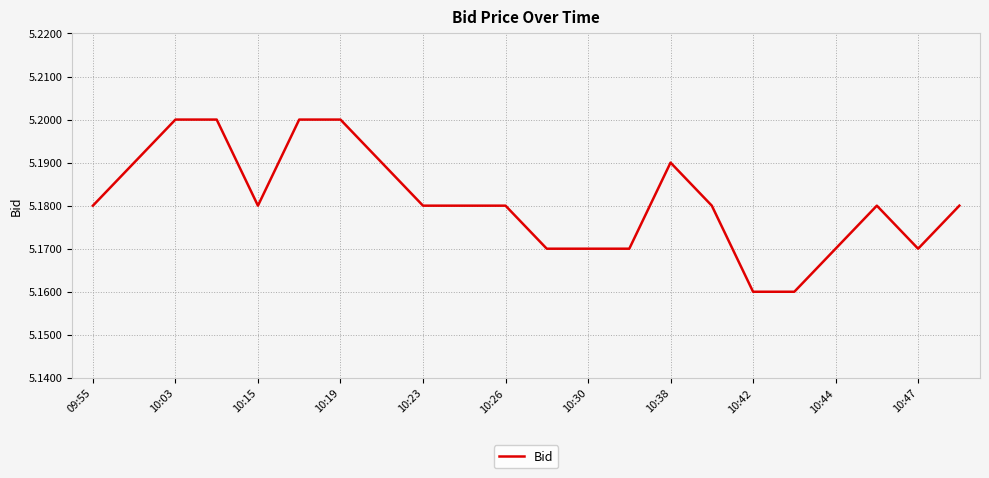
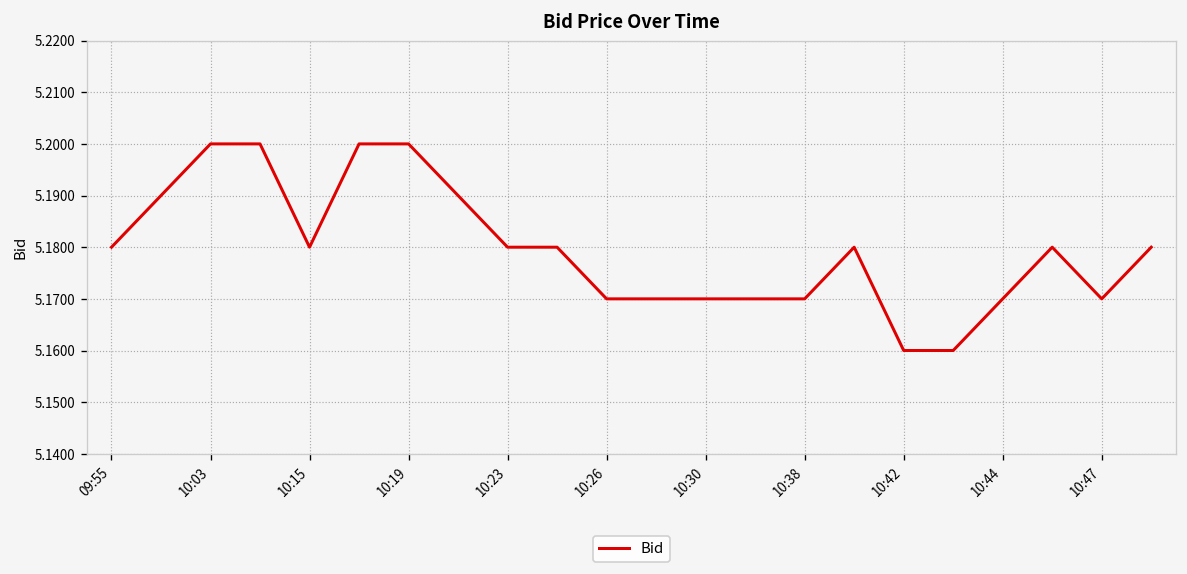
10:26: 5.18 -> 5.17
10:38: 5.19 -> 5.17
